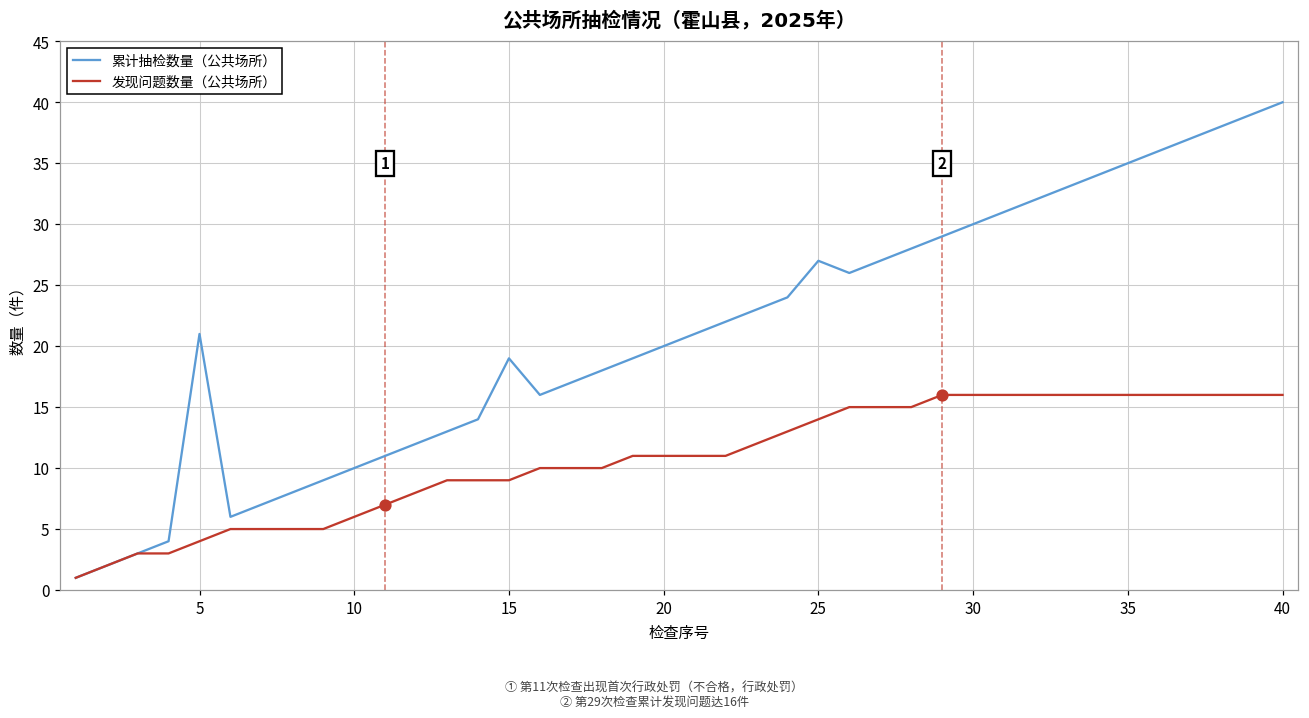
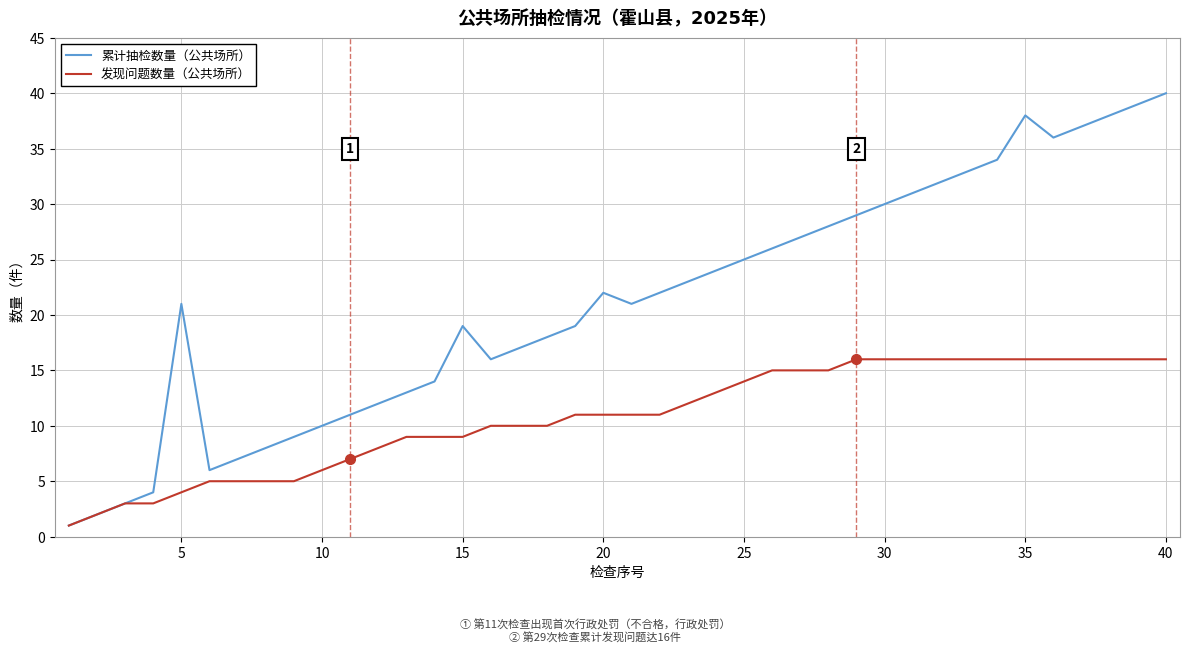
累计抽检数量（公共场所）, 20: 20 -> 22
累计抽检数量（公共场所）, 25: 27 -> 25
累计抽检数量（公共场所）, 35: 35 -> 38
